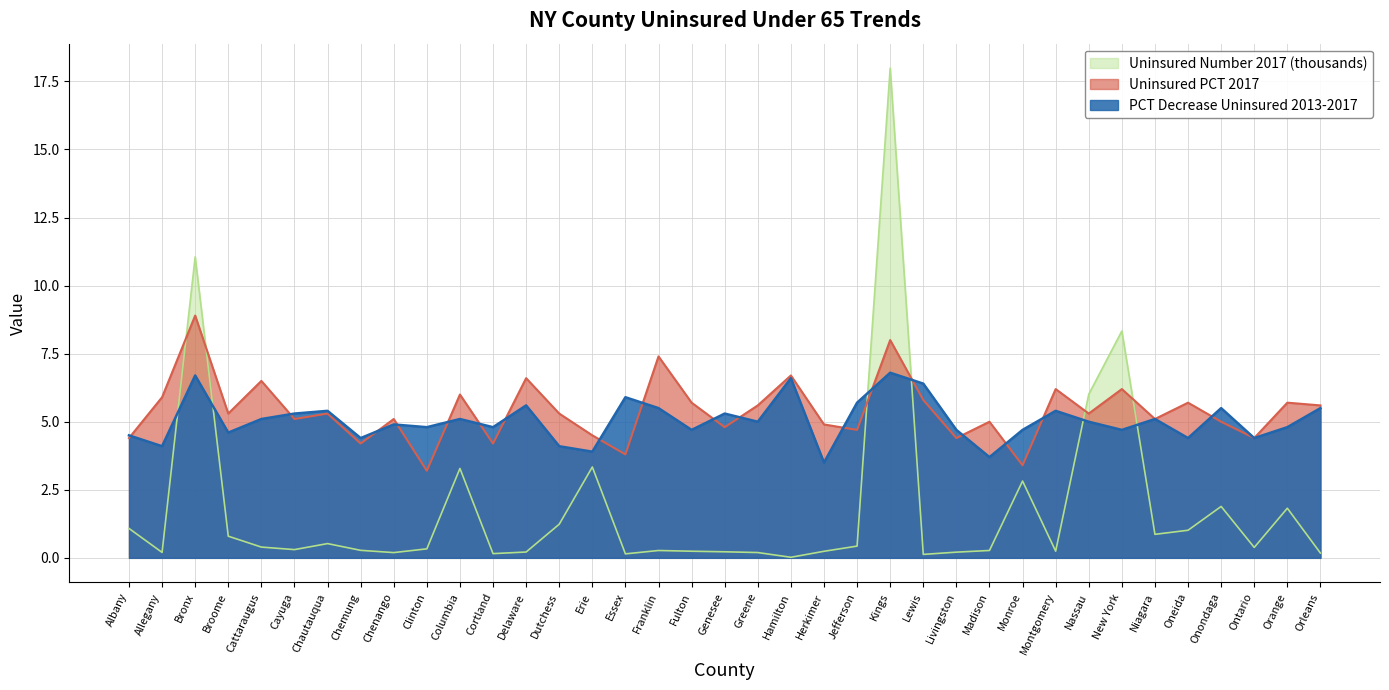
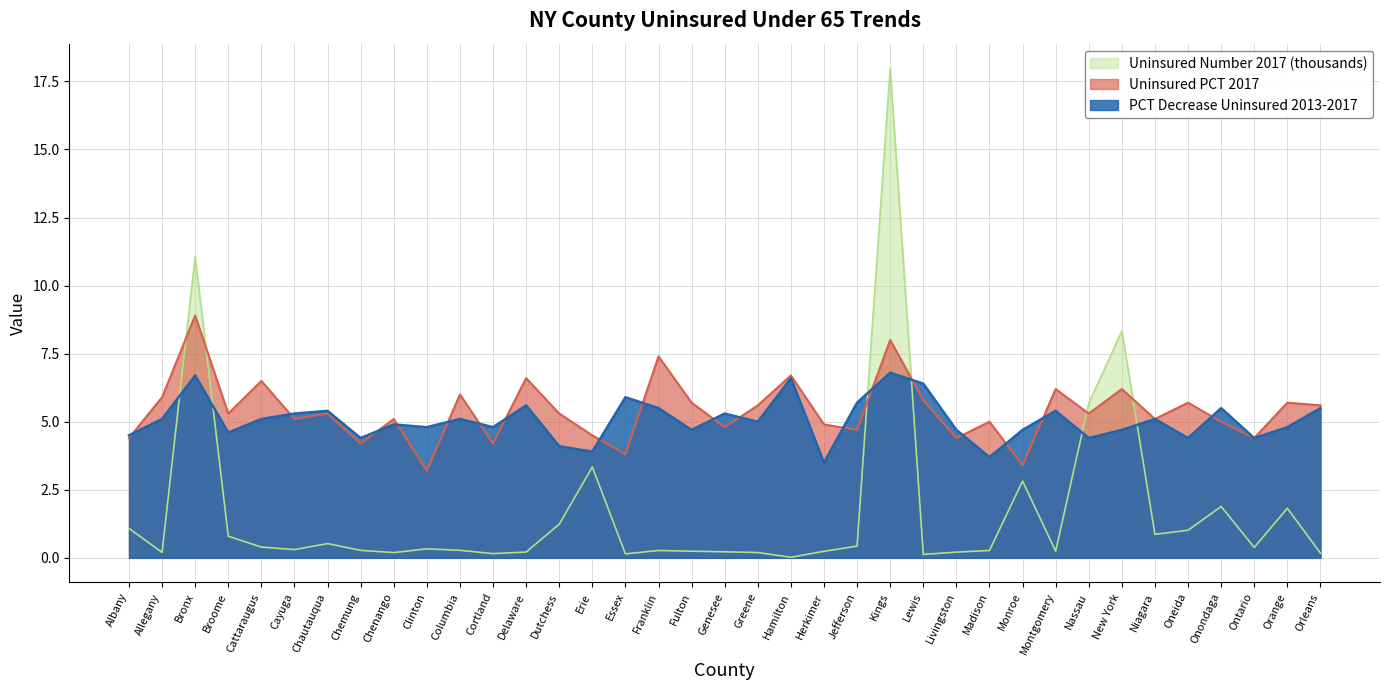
PCT Decrease Uninsured 2013-2017, Allegany: 4.1 -> 5.1
Uninsured Number 2017 (thousands), Columbia: 3.3 -> 0.3
Uninsured Number 2017 (thousands), Nassau: 6.0 -> 5.7
PCT Decrease Uninsured 2013-2017, Nassau: 5.0 -> 4.4
